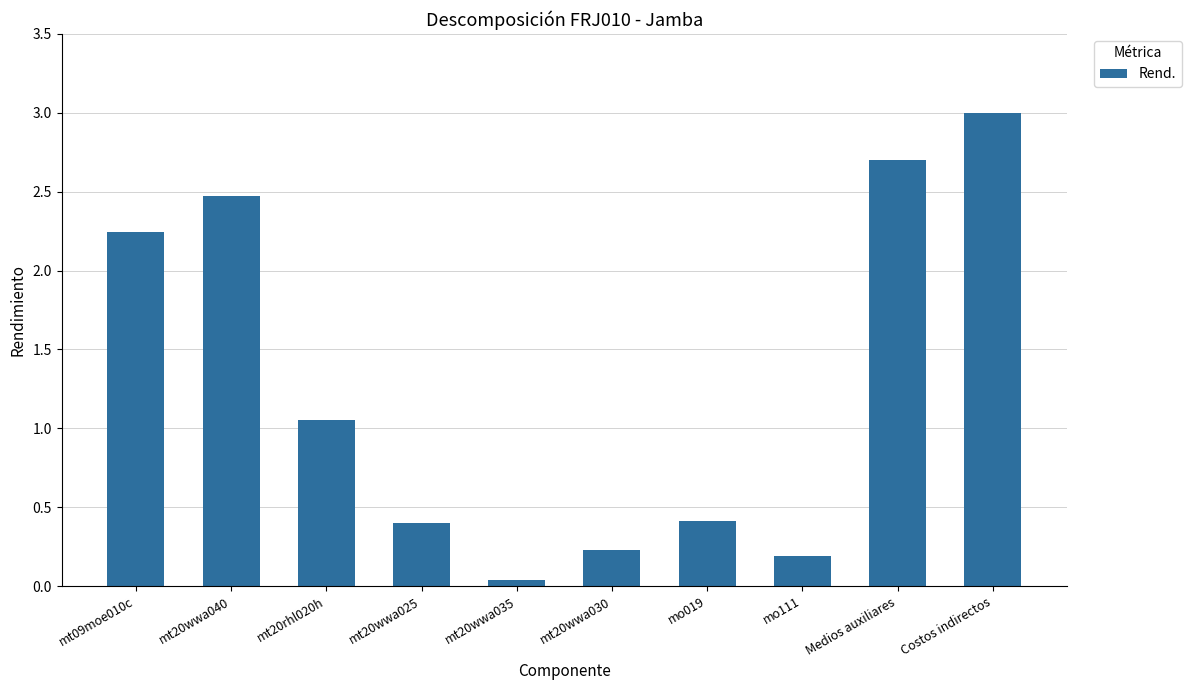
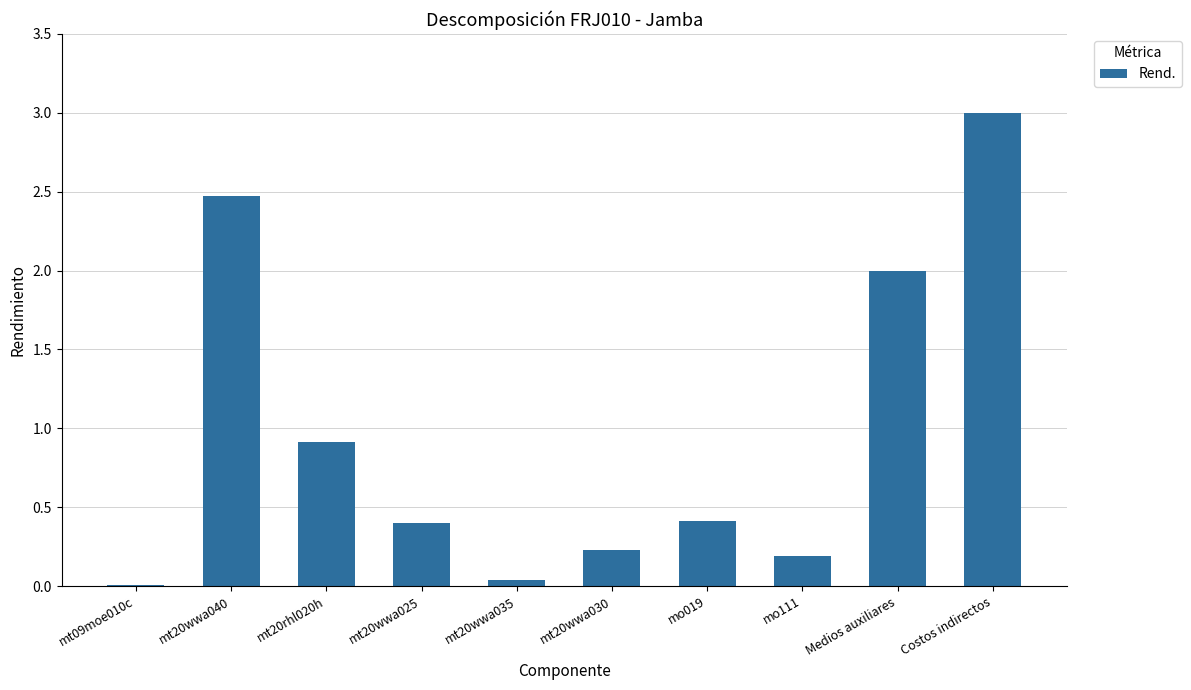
mt09moe010c: 2.25 -> 0.00
mt20rhl020h: 1.05 -> 0.91
Medios auxiliares: 2.7 -> 2.0
